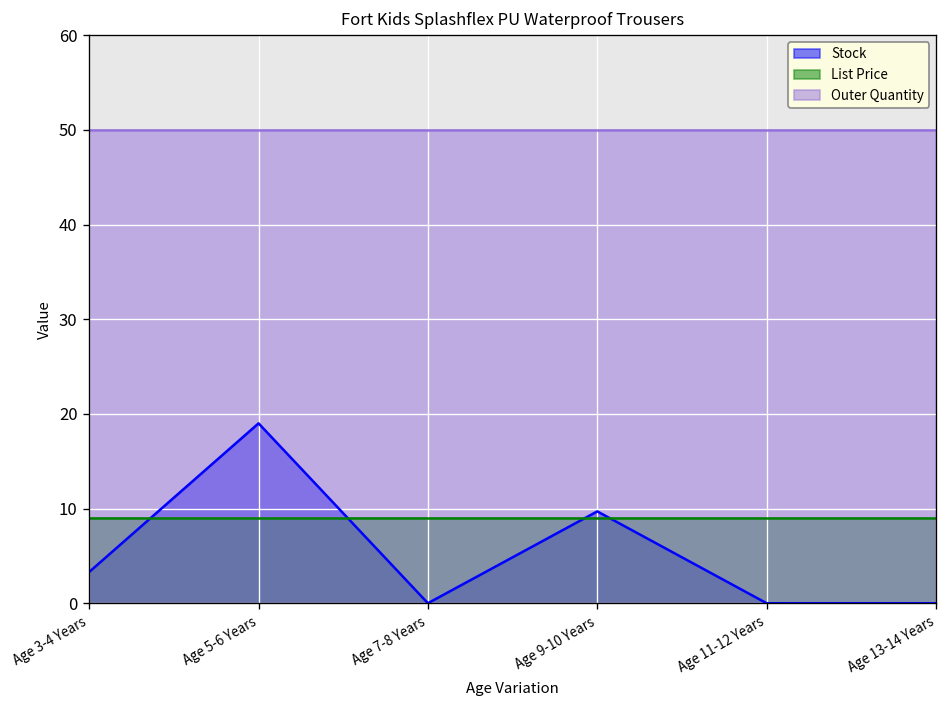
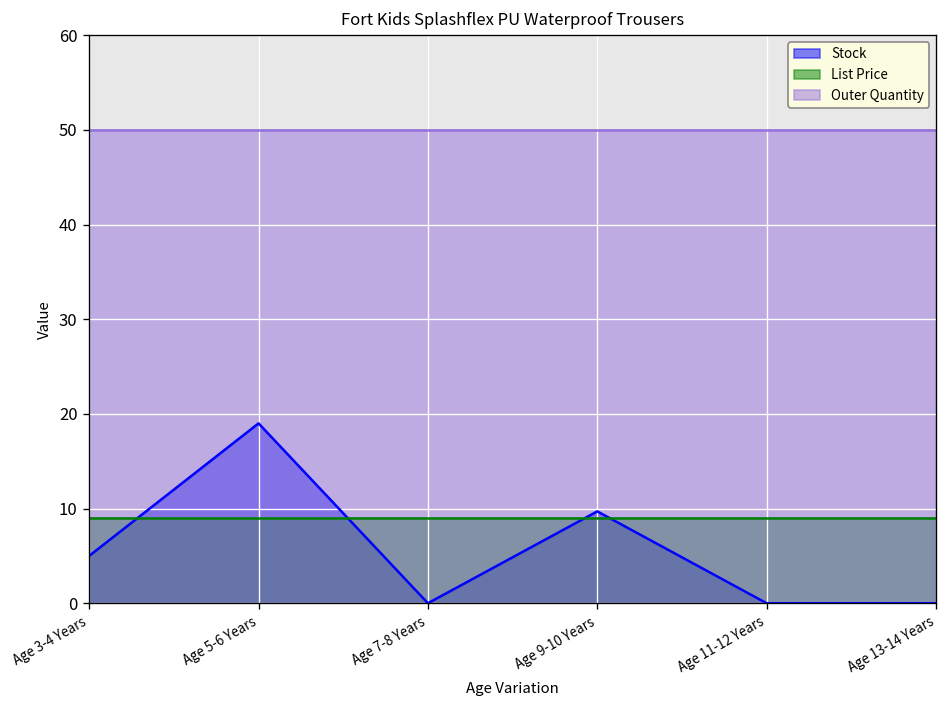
Stock, Age 3-4 Years: 3 -> 5
